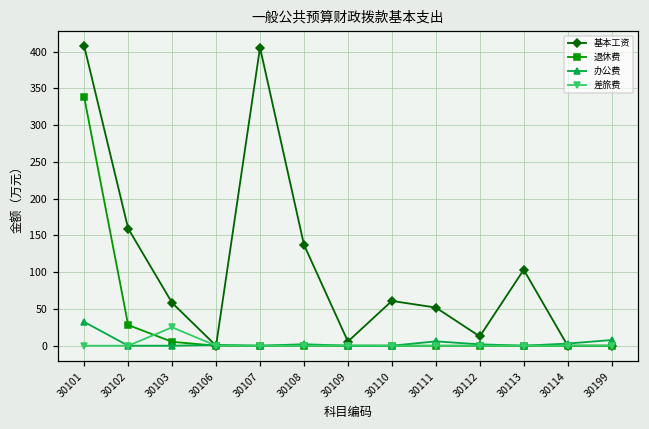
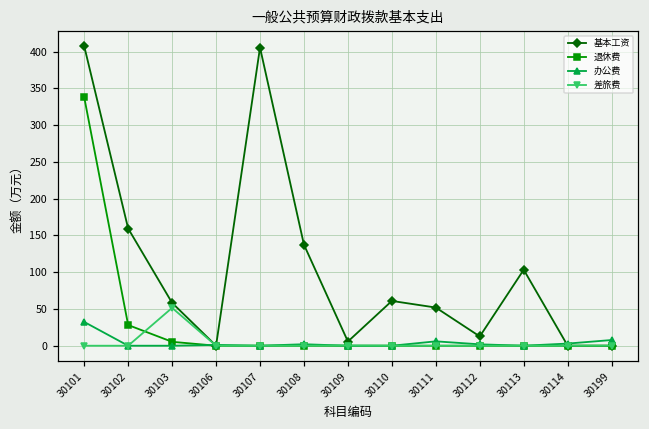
差旅费, 30103: 20 -> 50
